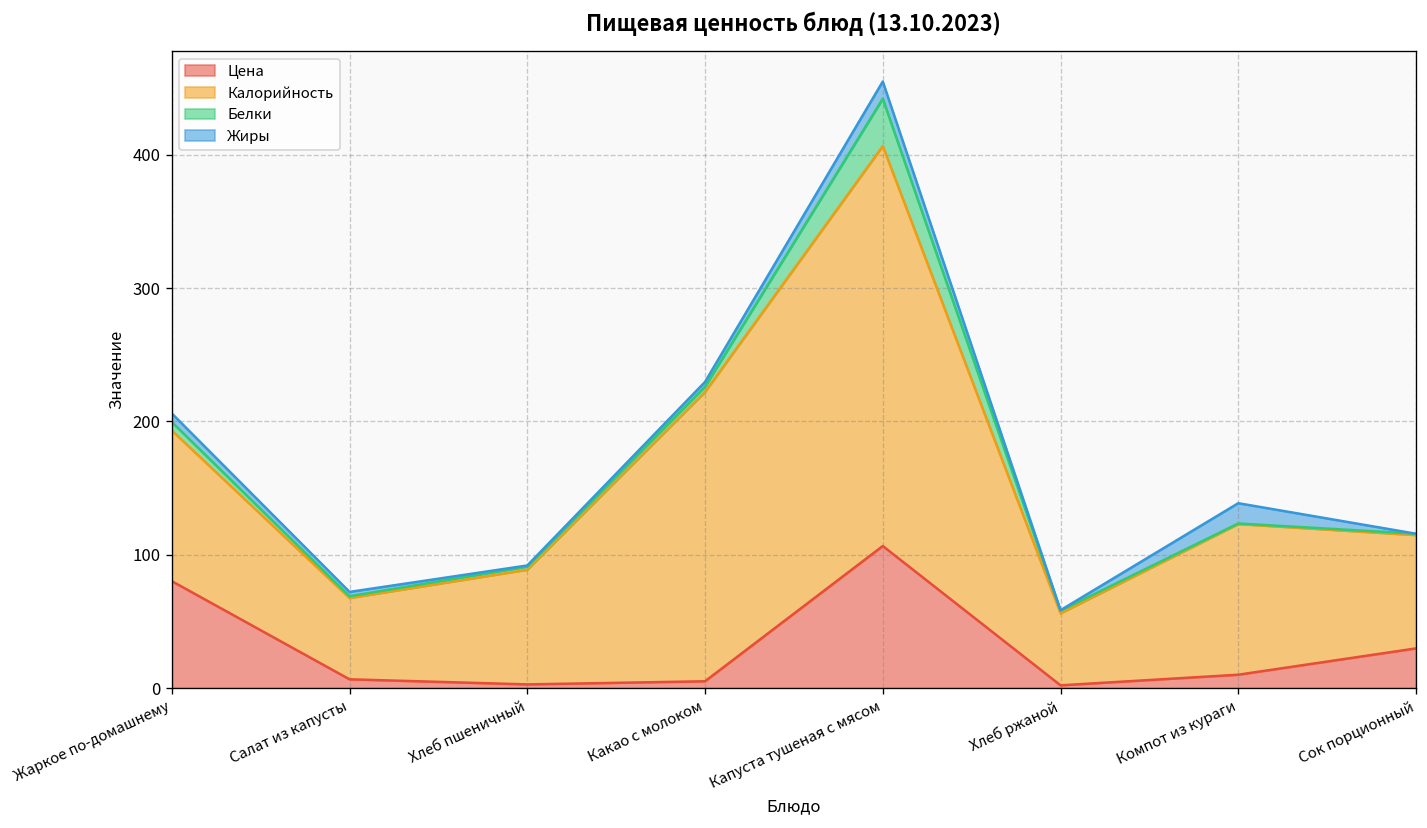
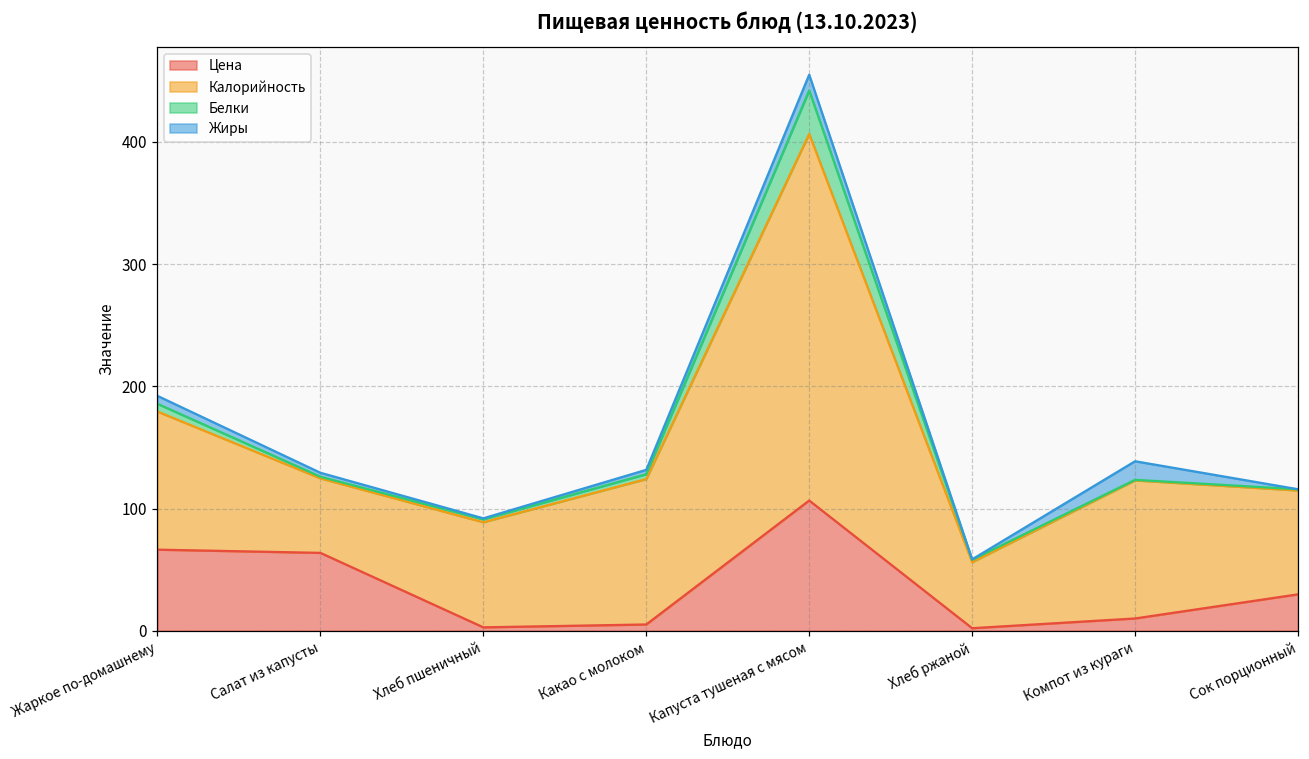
Цена, Жаркое по-домашнему: 80 -> 66
Цена, Салат из капусты: 7 -> 64
Калорийность, Какао с молоком: 217 -> 119
